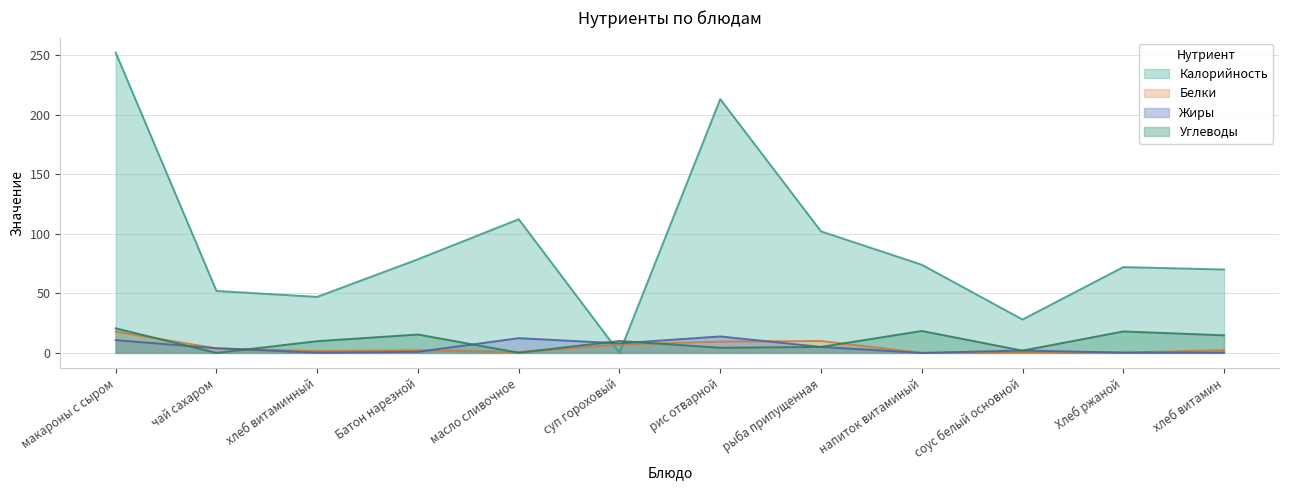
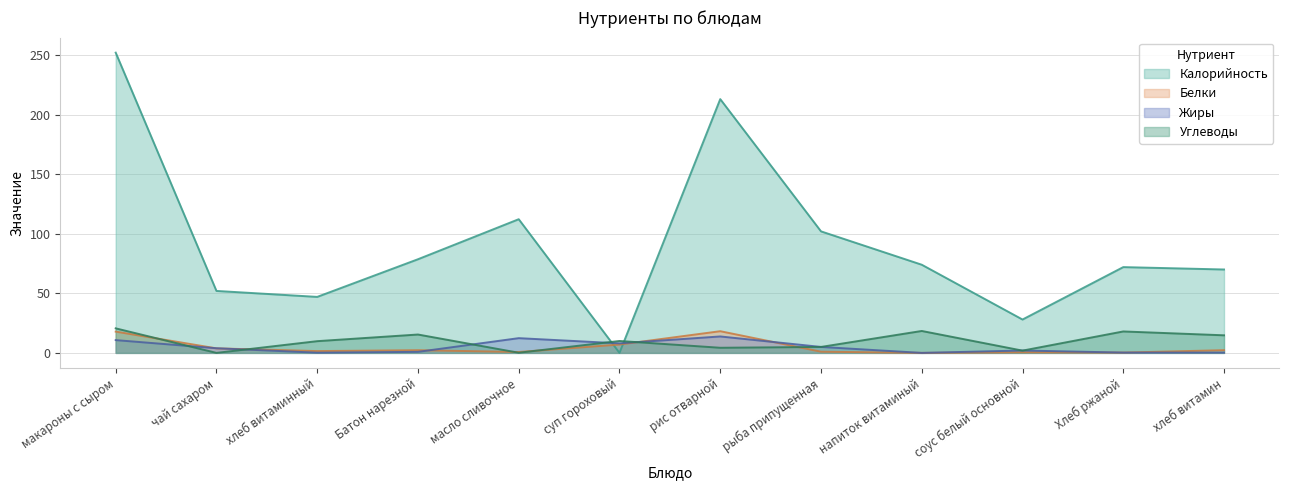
Белки, рис отварной: 10 -> 18
Белки, рыба припущенная: 10 -> 1
